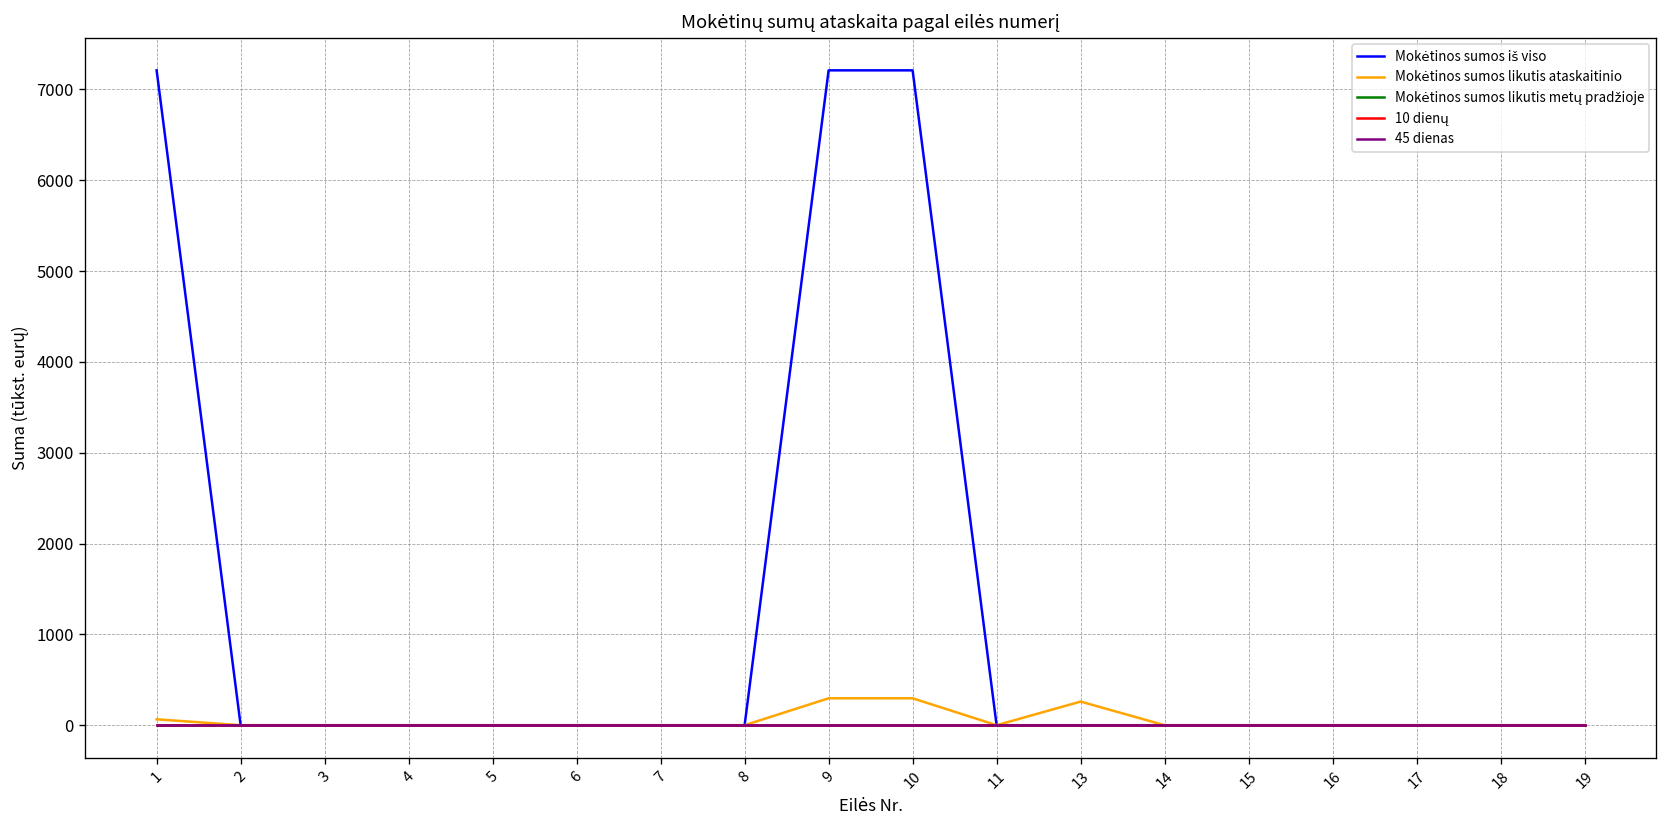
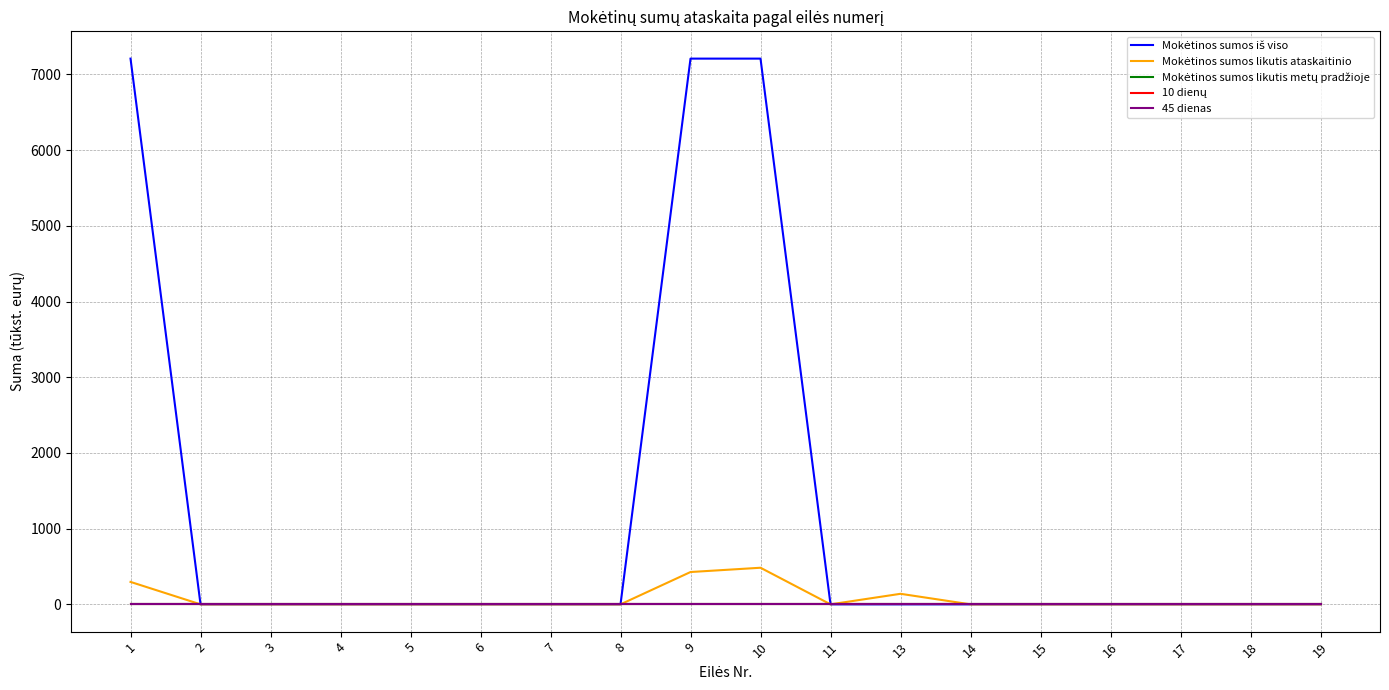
Mokėtinos sumos likutis ataskaitinio, 1: 100 -> 300
Mokėtinos sumos likutis ataskaitinio, 9: 300 -> 400
Mokėtinos sumos likutis ataskaitinio, 10: 300 -> 500
Mokėtinos sumos likutis ataskaitinio, 13: 300 -> 100
